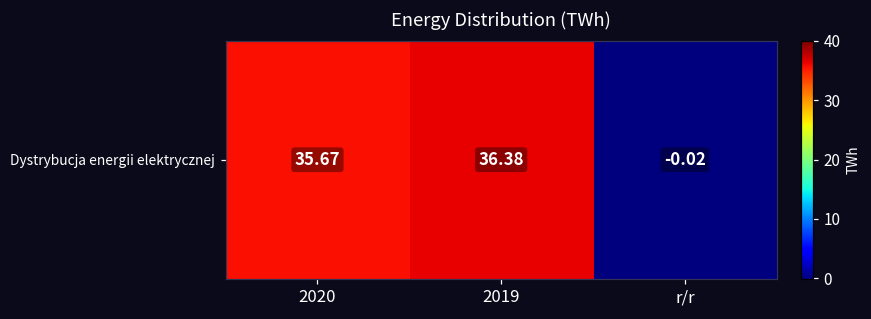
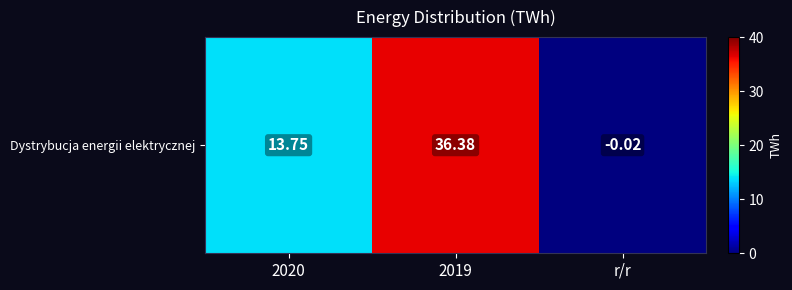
Dystrybucja energii elektrycznej, 2020: 35.67 -> 13.75
